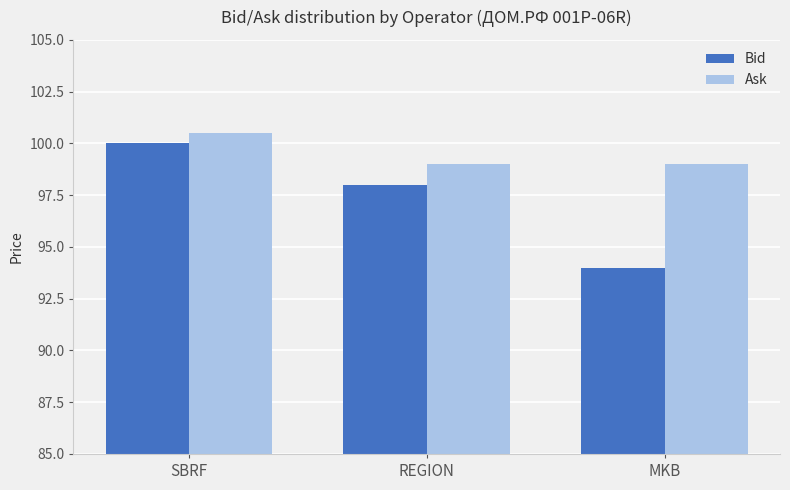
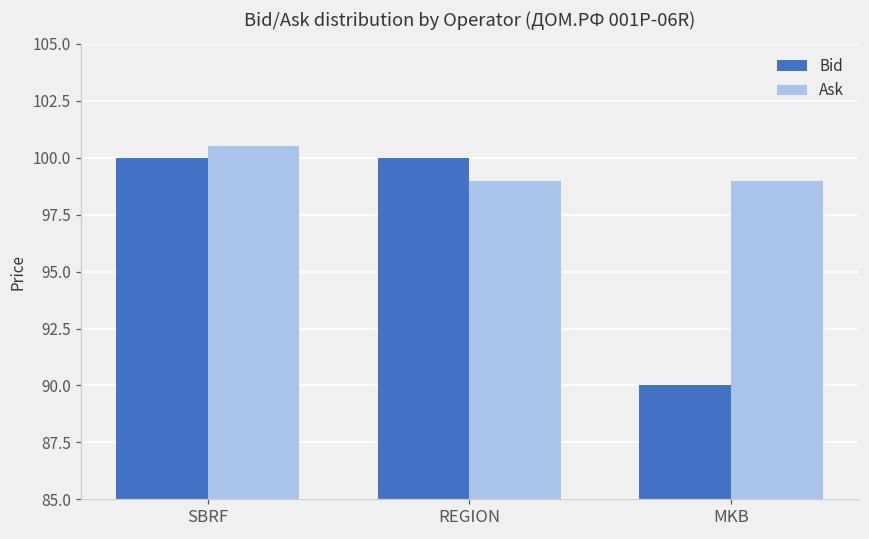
Bid, REGION: 98 -> 100
Bid, MKB: 94 -> 90
